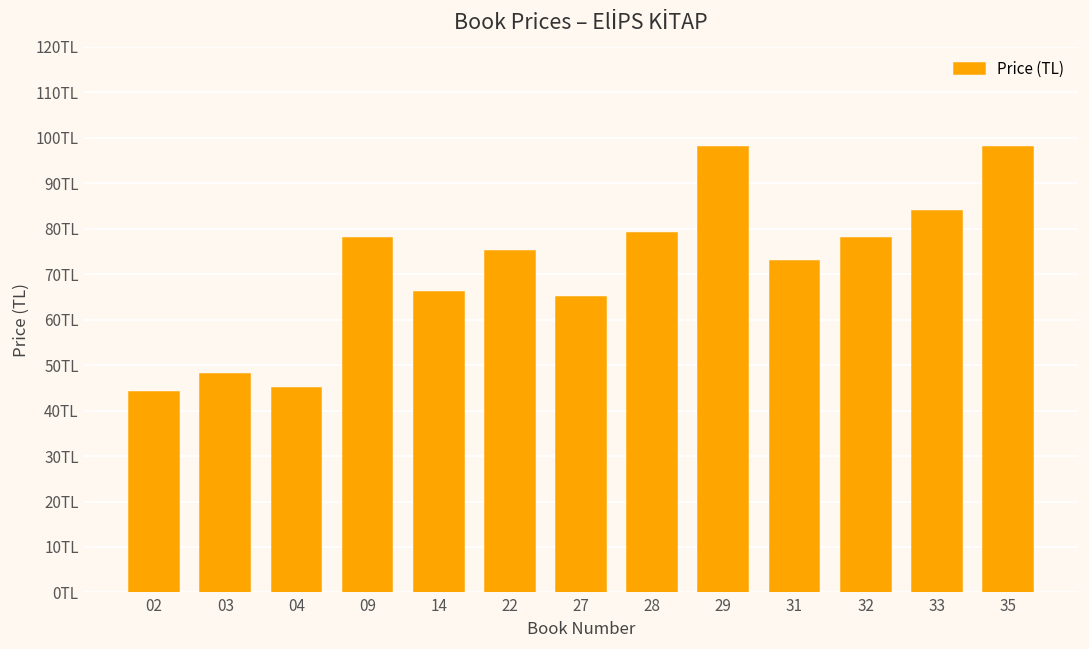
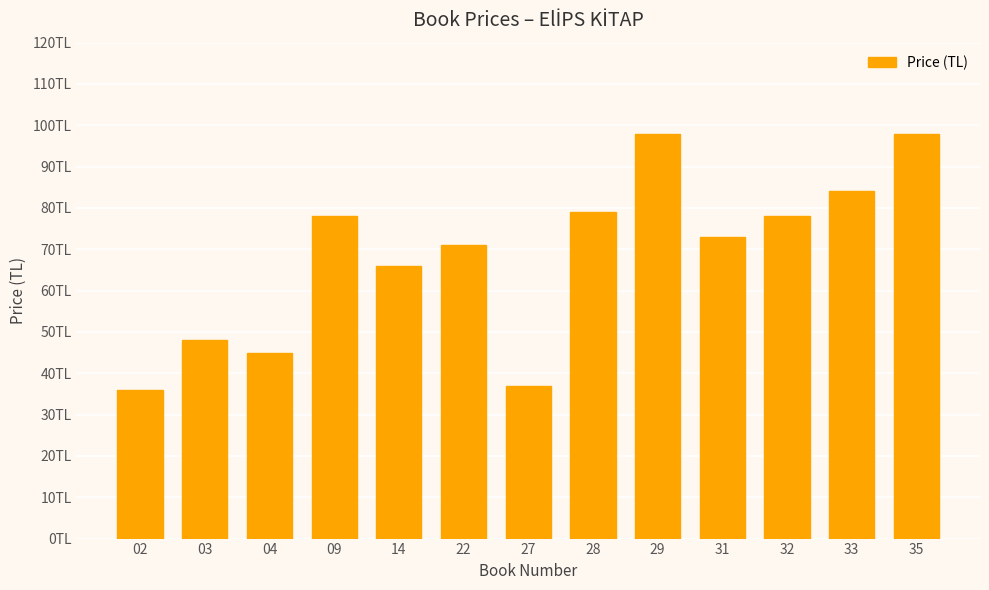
02: 44TL -> 36TL
22: 75TL -> 71TL
27: 65TL -> 37TL
